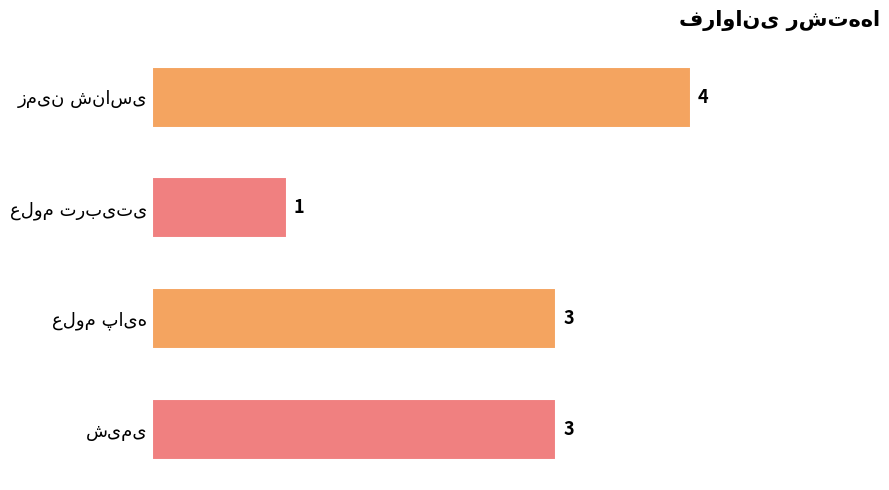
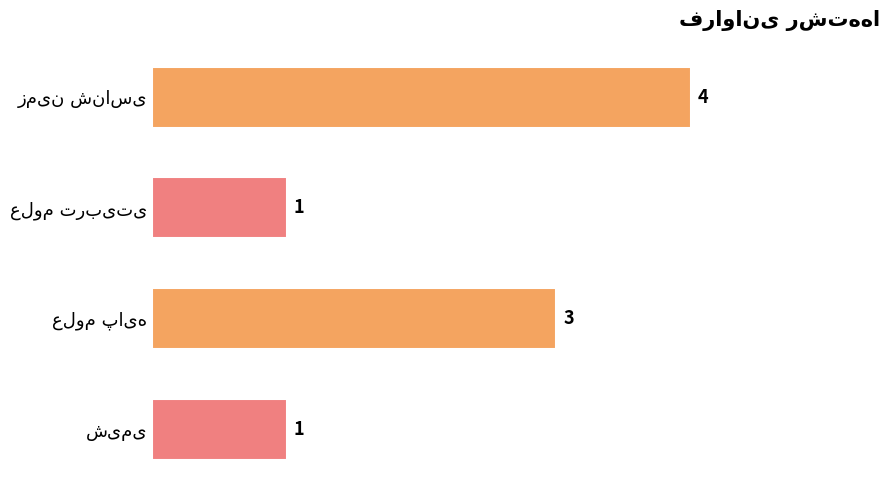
شیمی: 3 -> 1
